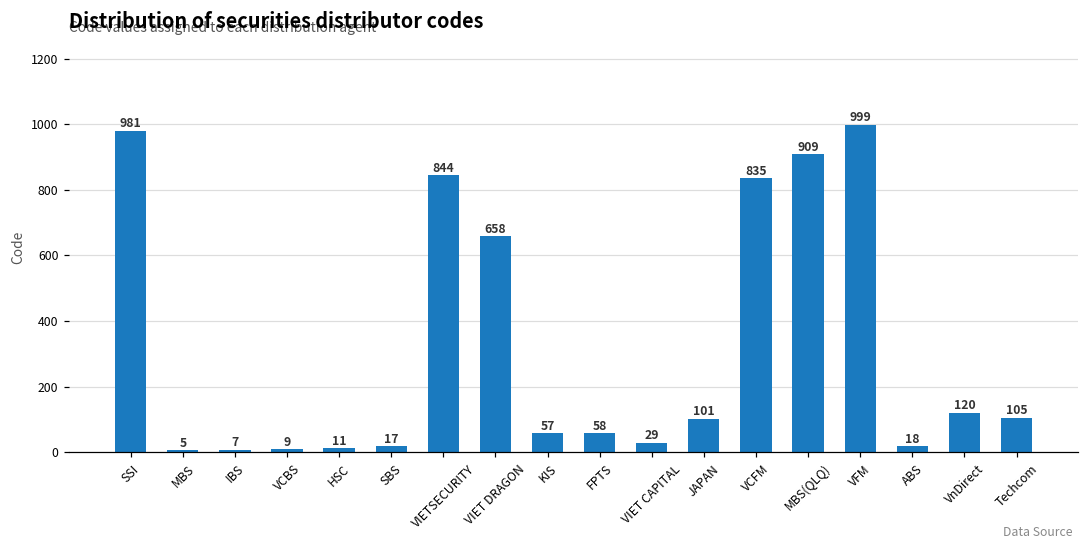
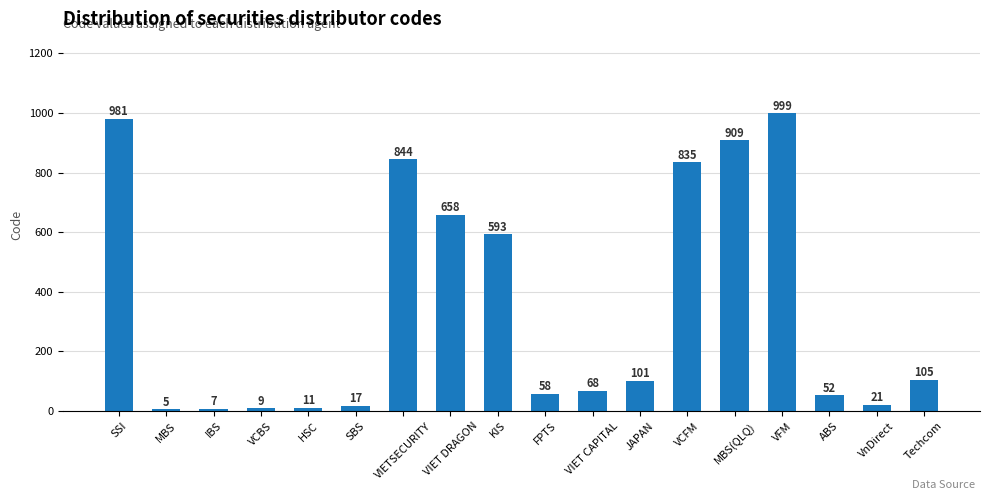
KIS: 57 -> 593
VIET CAPITAL: 29 -> 68
ABS: 18 -> 52
VnDirect: 120 -> 21
